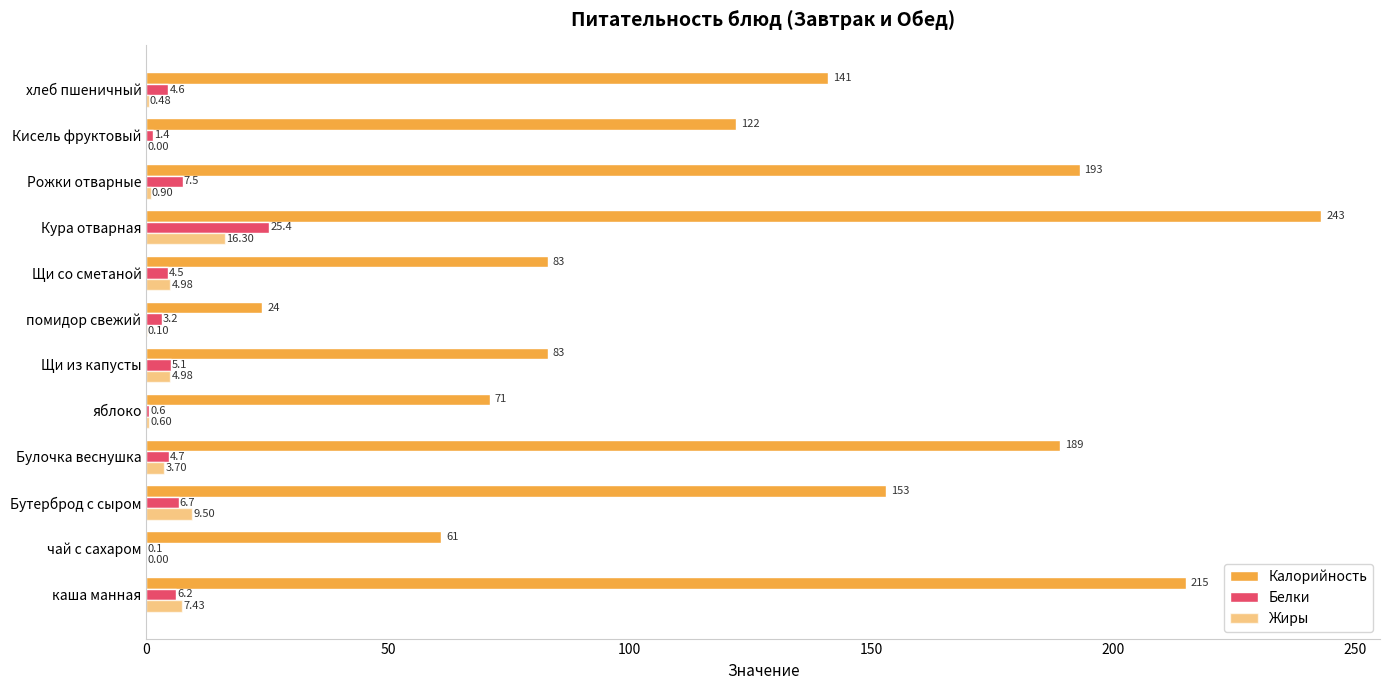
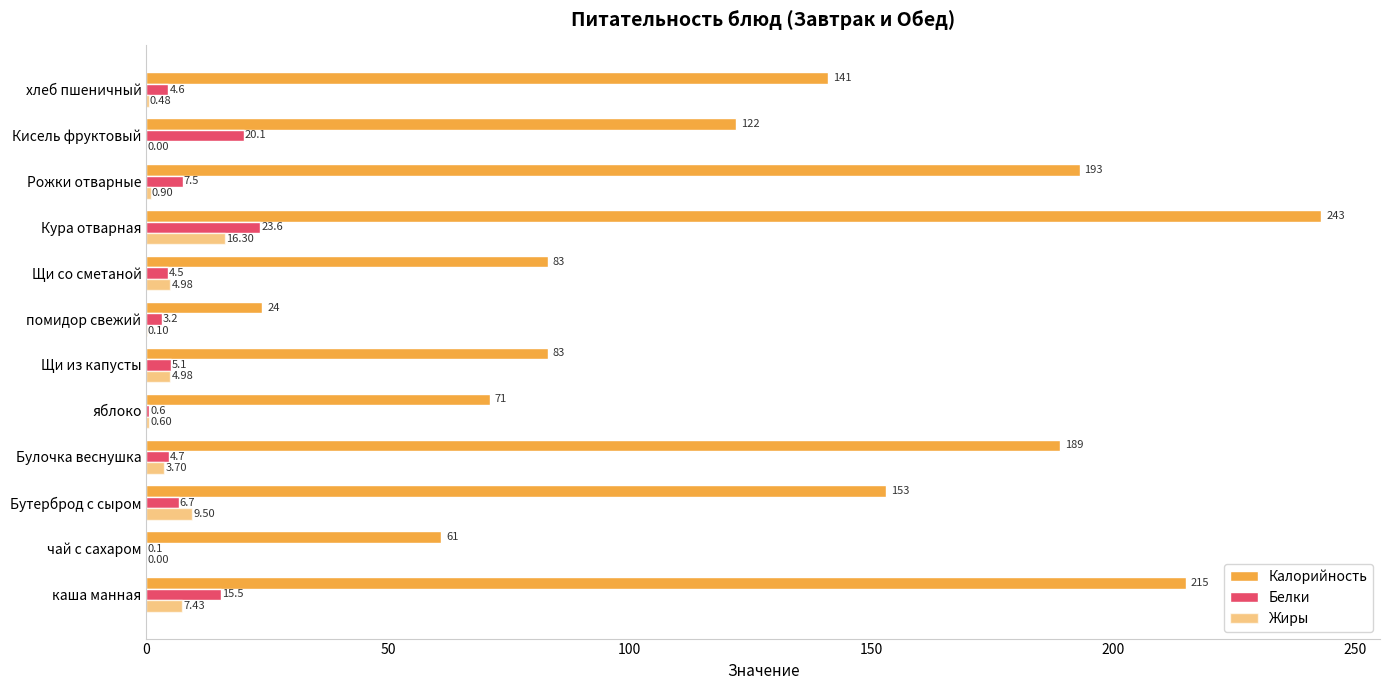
Белки, Кисель фруктовый: 1.4 -> 20.1
Белки, Кура отварная: 25.4 -> 23.6
Белки, каша манная: 6.2 -> 15.5
